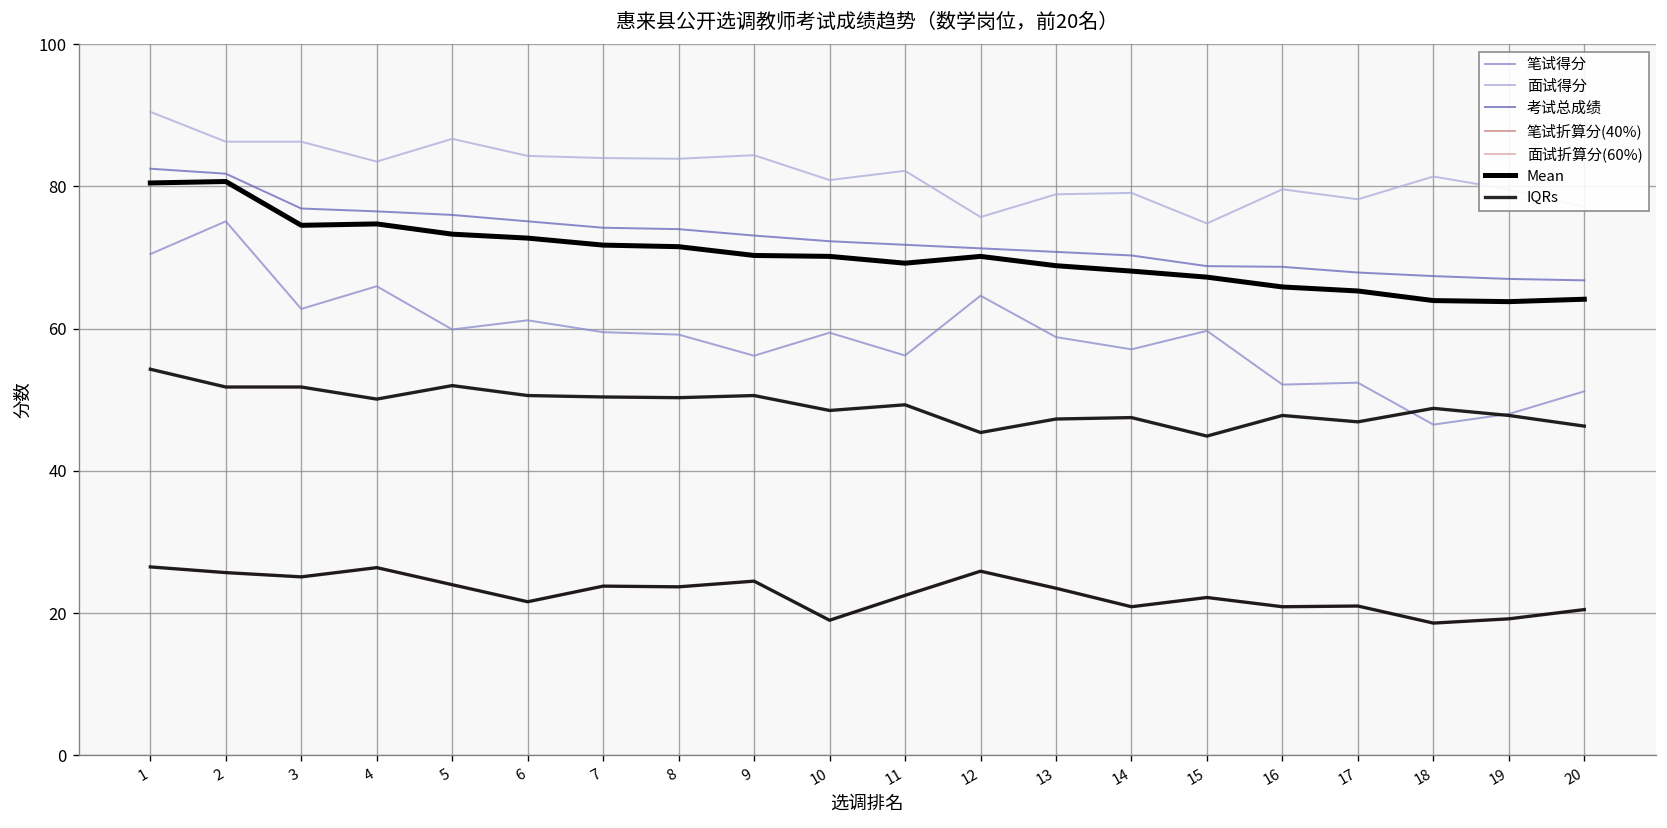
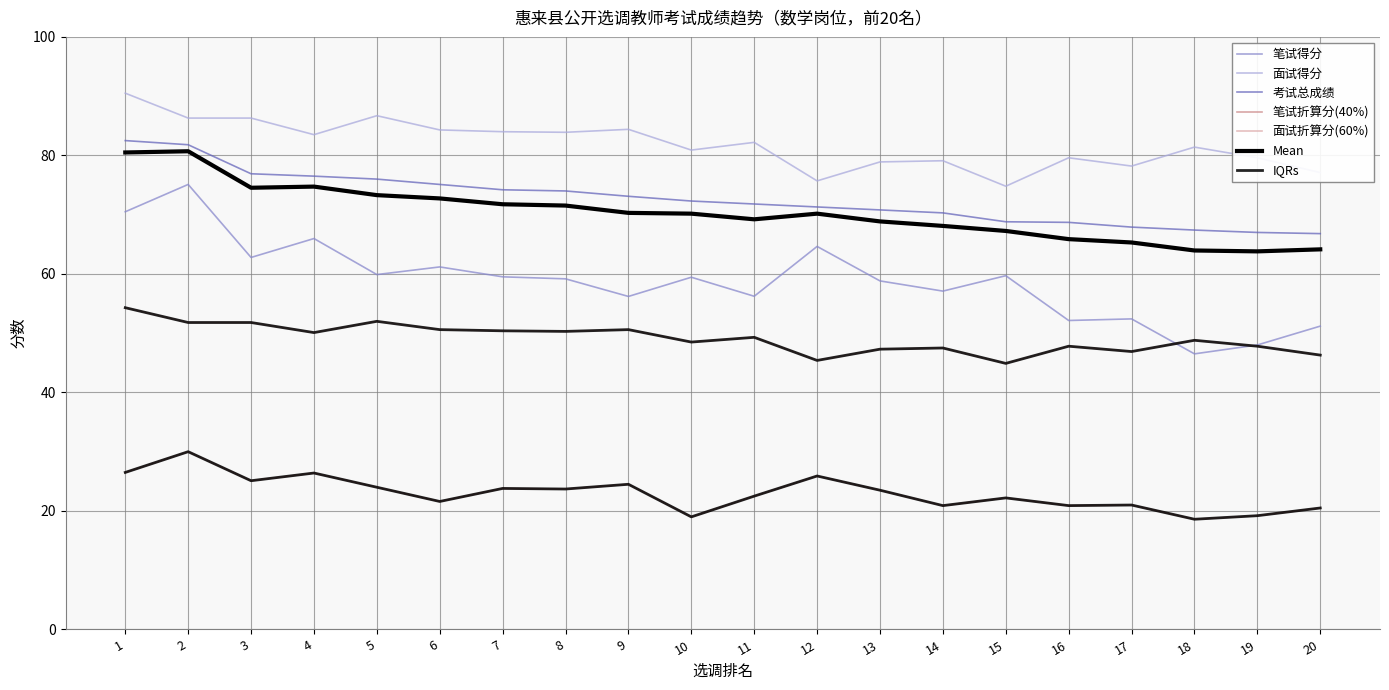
笔试折算分(40%), 2: 26 -> 30
